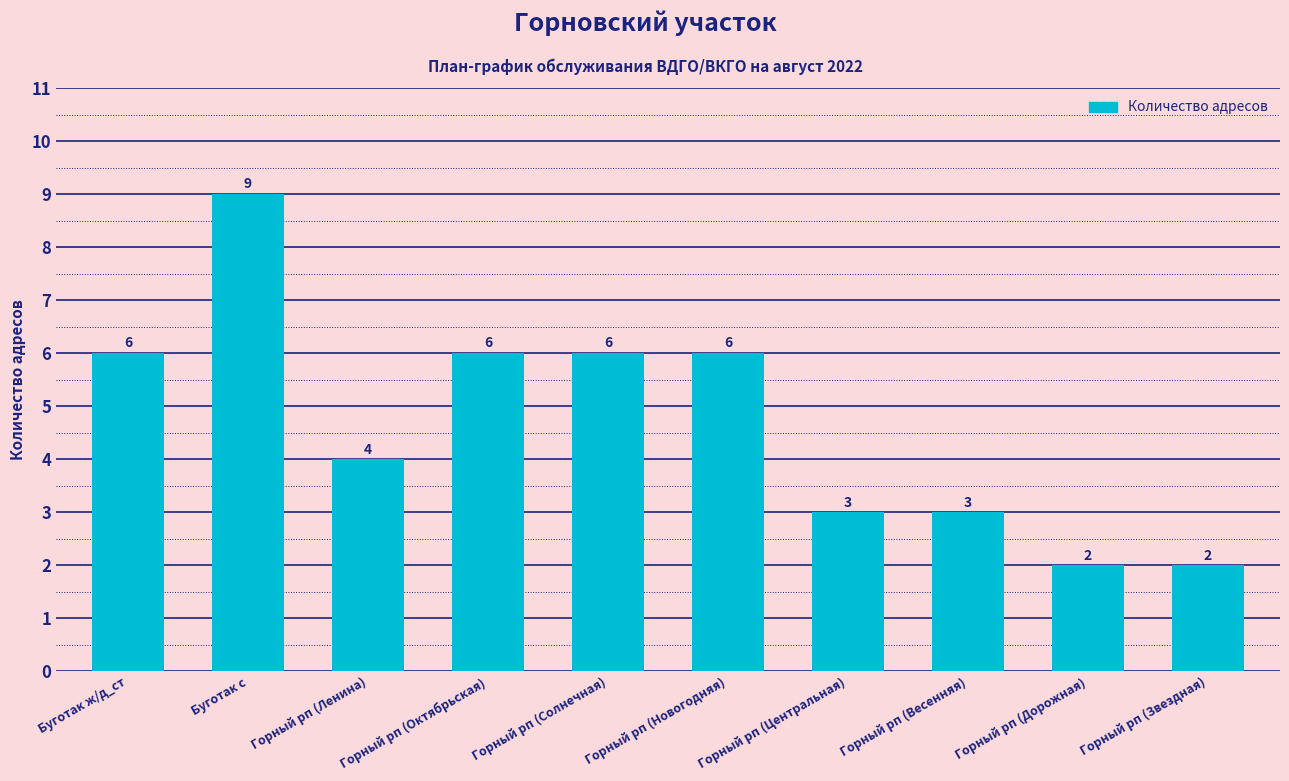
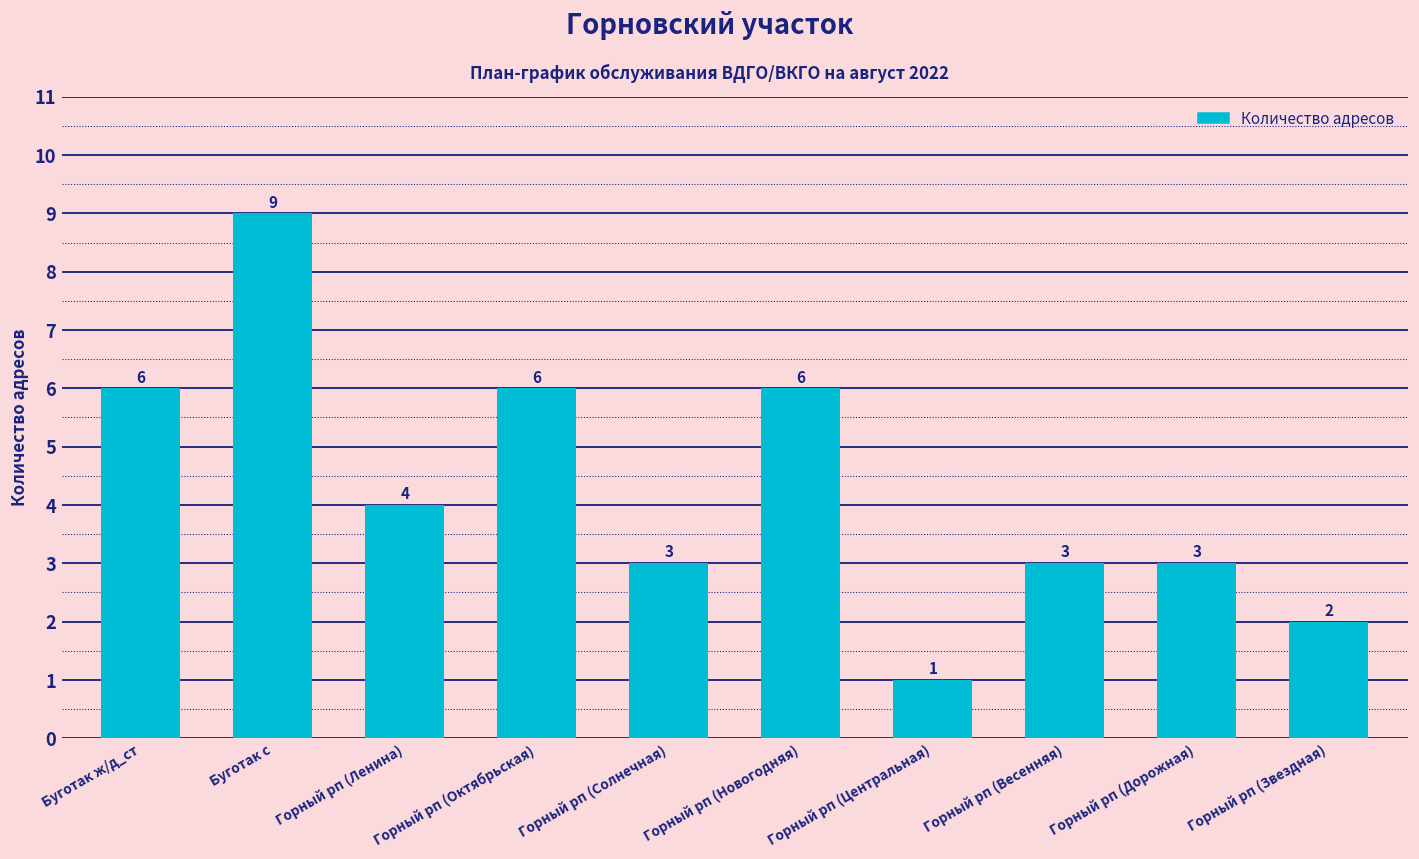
Горный рп (Солнечная): 6 -> 3
Горный рп (Центральная): 3 -> 1
Горный рп (Дорожная): 2 -> 3
